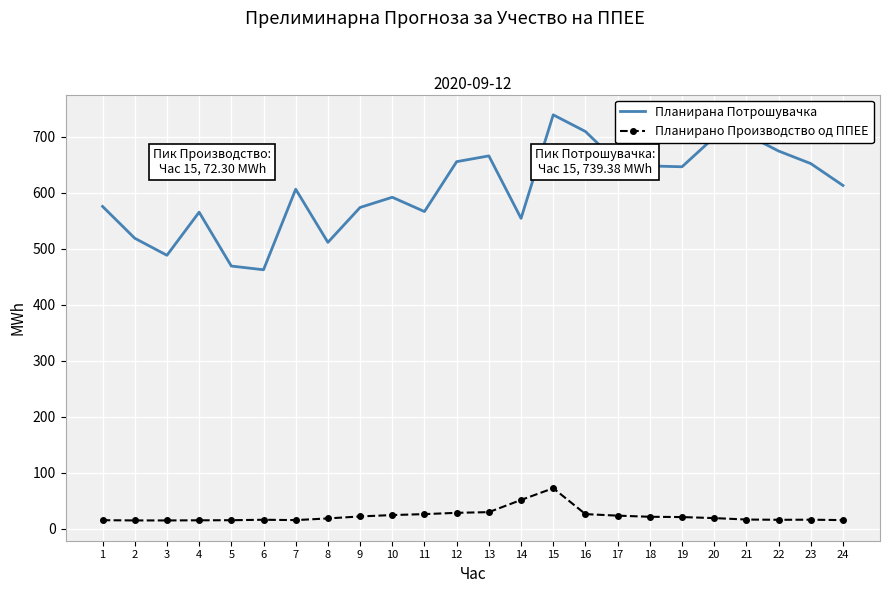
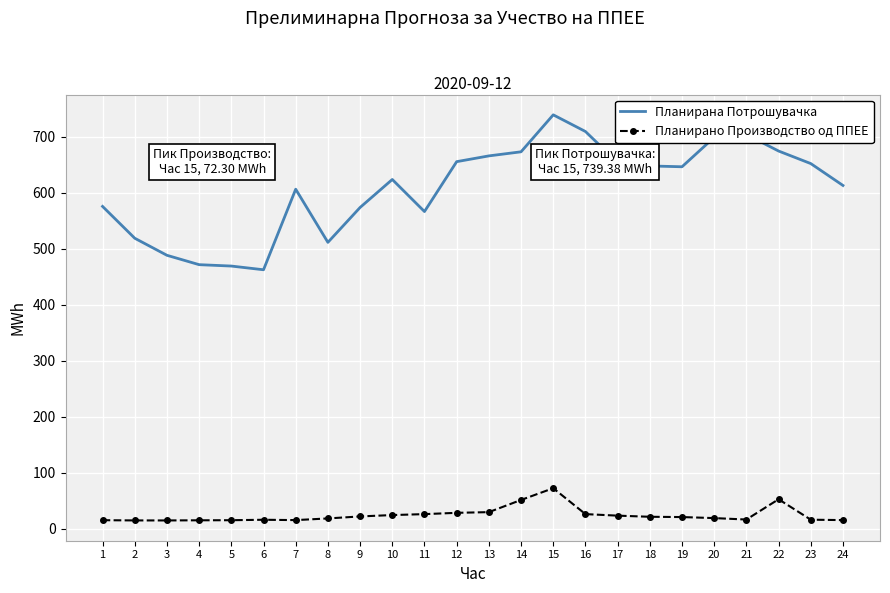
Планирана Потрошувачка, 4: 570 -> 470
Планирана Потрошувачка, 10: 590 -> 620
Планирана Потрошувачка, 14: 550 -> 670
Планирано Производство од ППЕЕ, 22: 20 -> 50
